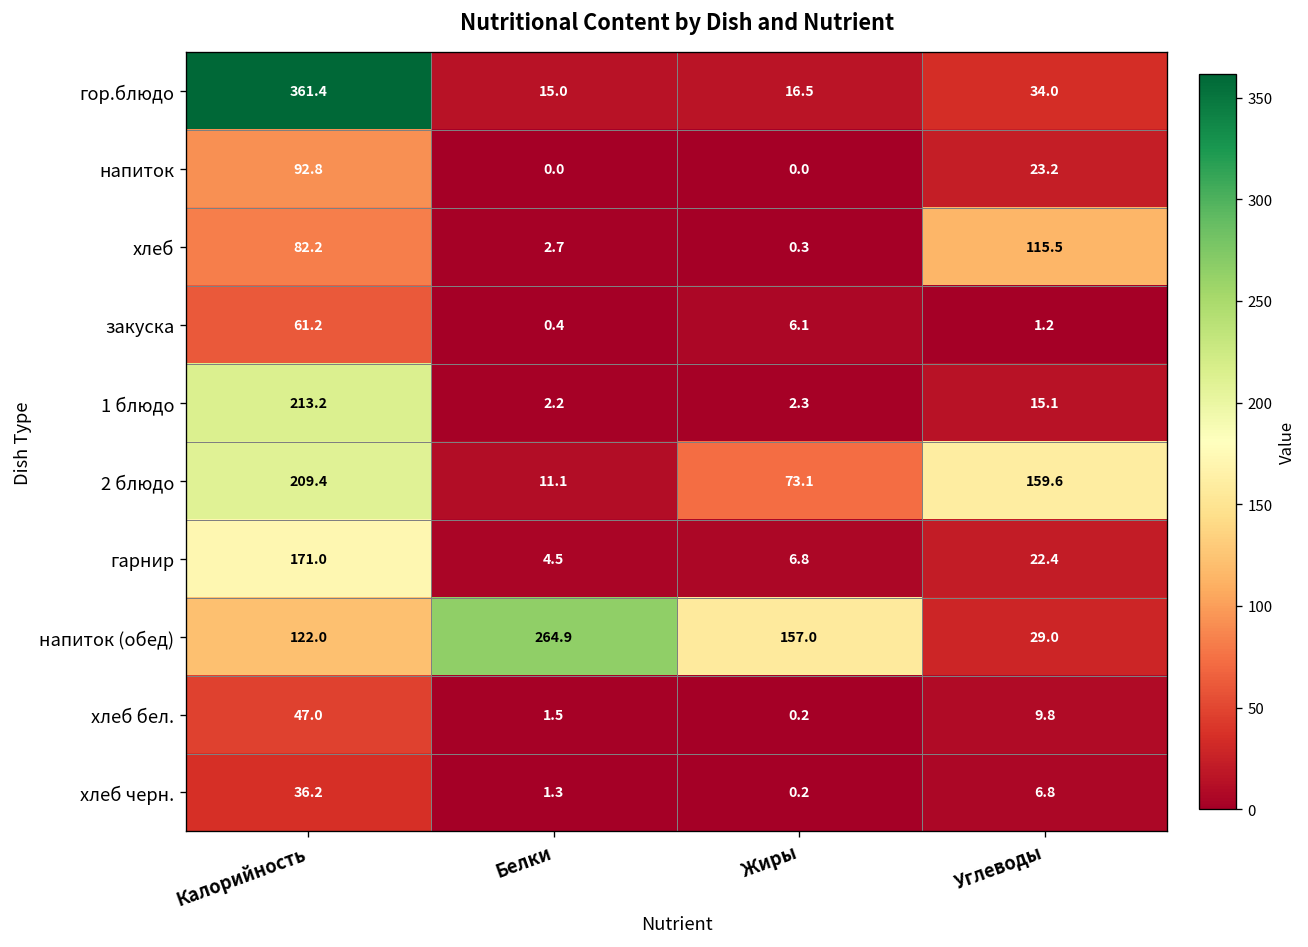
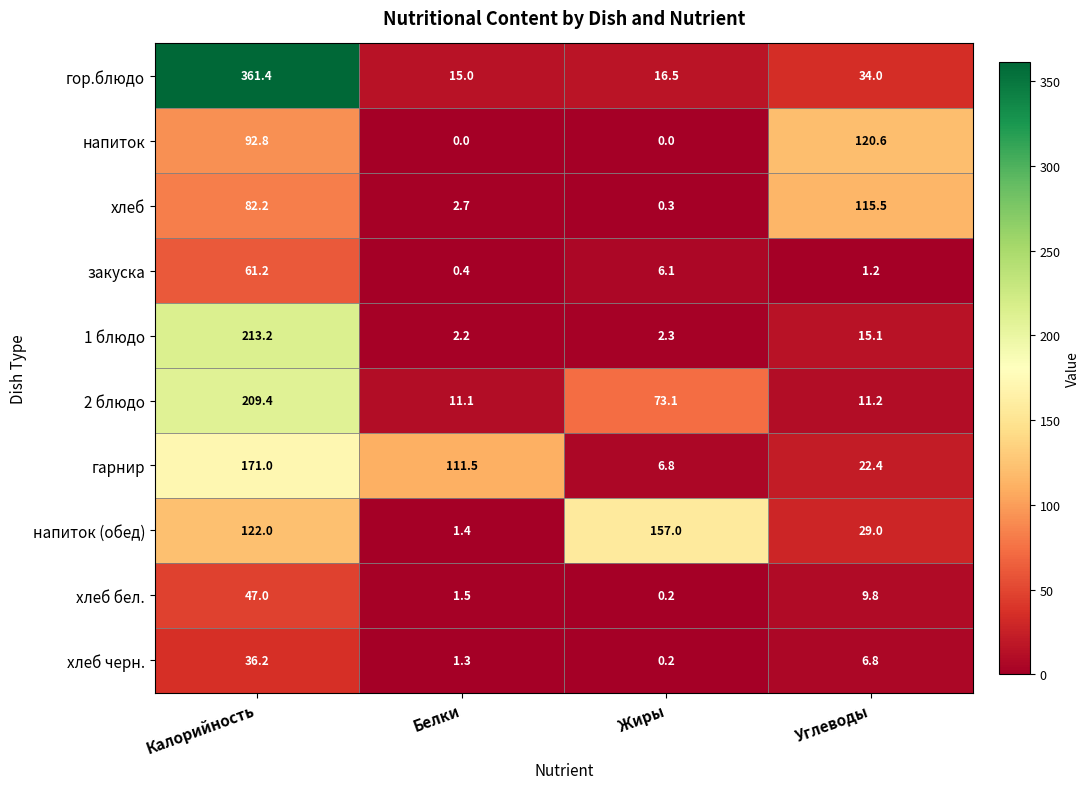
напиток, Углеводы: 23.2 -> 120.6
2 блюдо, Углеводы: 159.6 -> 11.2
гарнир, Белки: 4.5 -> 111.5
напиток (обед), Белки: 264.9 -> 1.4
